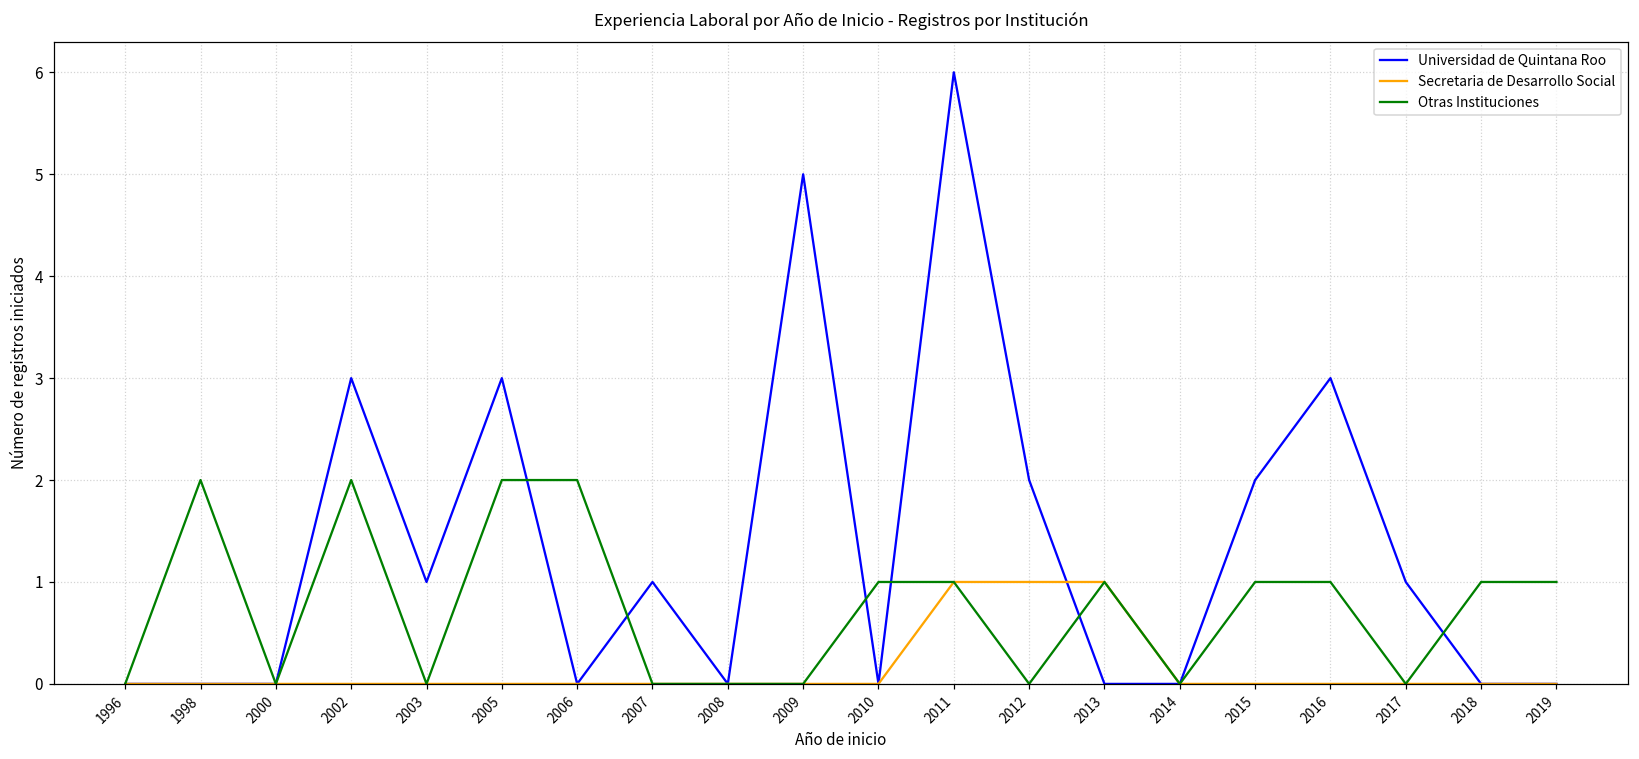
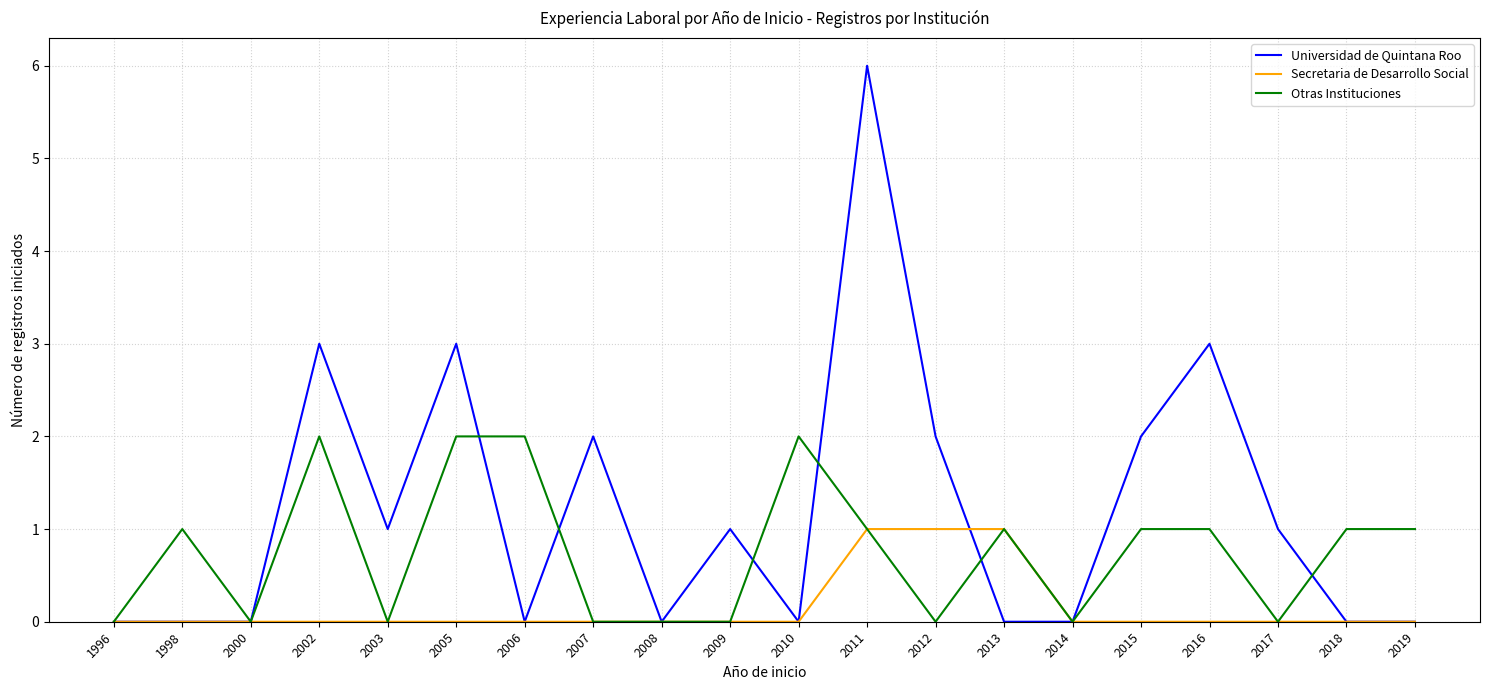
Otras Instituciones, 1998: 2 -> 1
Universidad de Quintana Roo, 2007: 1 -> 2
Universidad de Quintana Roo, 2009: 5 -> 1
Otras Instituciones, 2010: 1 -> 2
